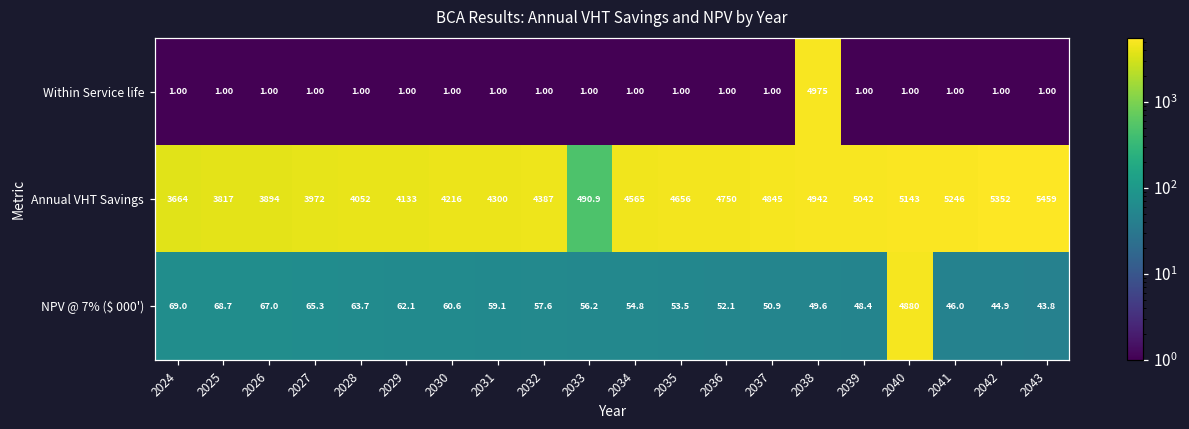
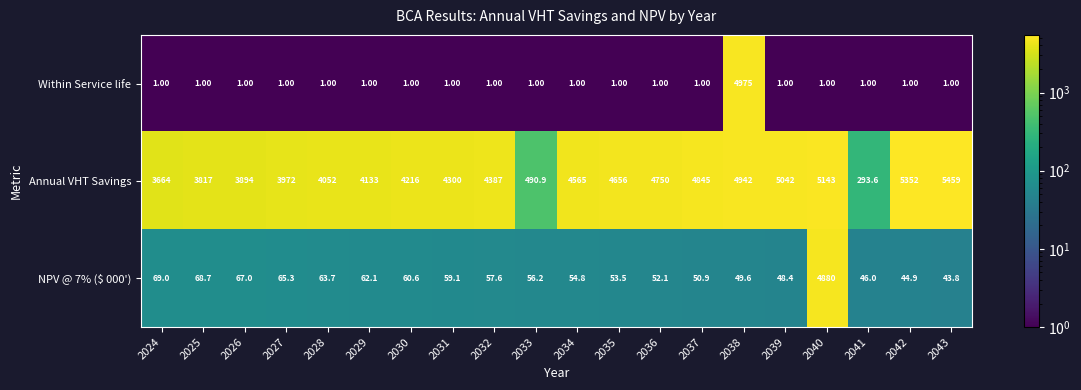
Annual VHT Savings, 2041: 5246 -> 293.6
